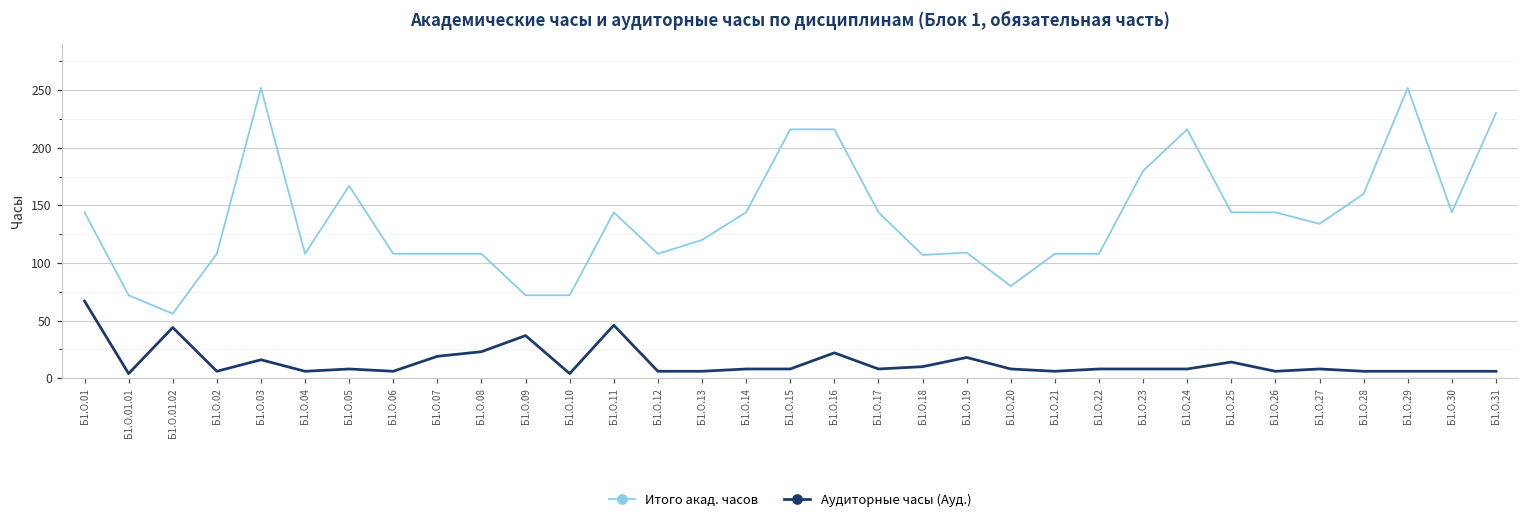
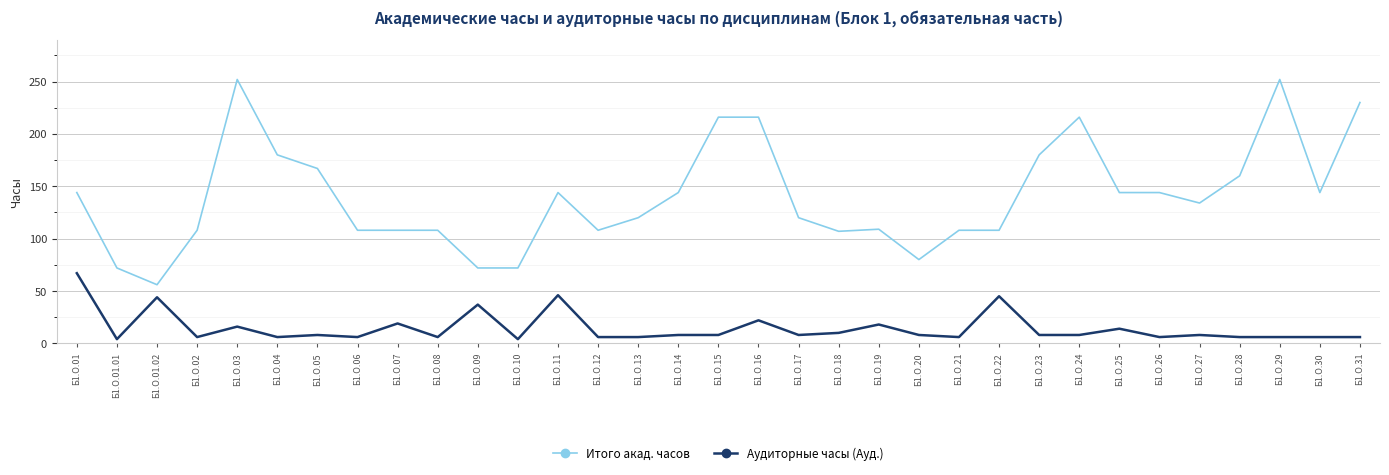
Итого акад. часов, Б1.О.04: 108 -> 180
Аудиторные часы (Ауд.), Б1.О.08: 23 -> 6
Итого акад. часов, Б1.О.17: 144 -> 120
Аудиторные часы (Ауд.), Б1.О.22: 8 -> 45
